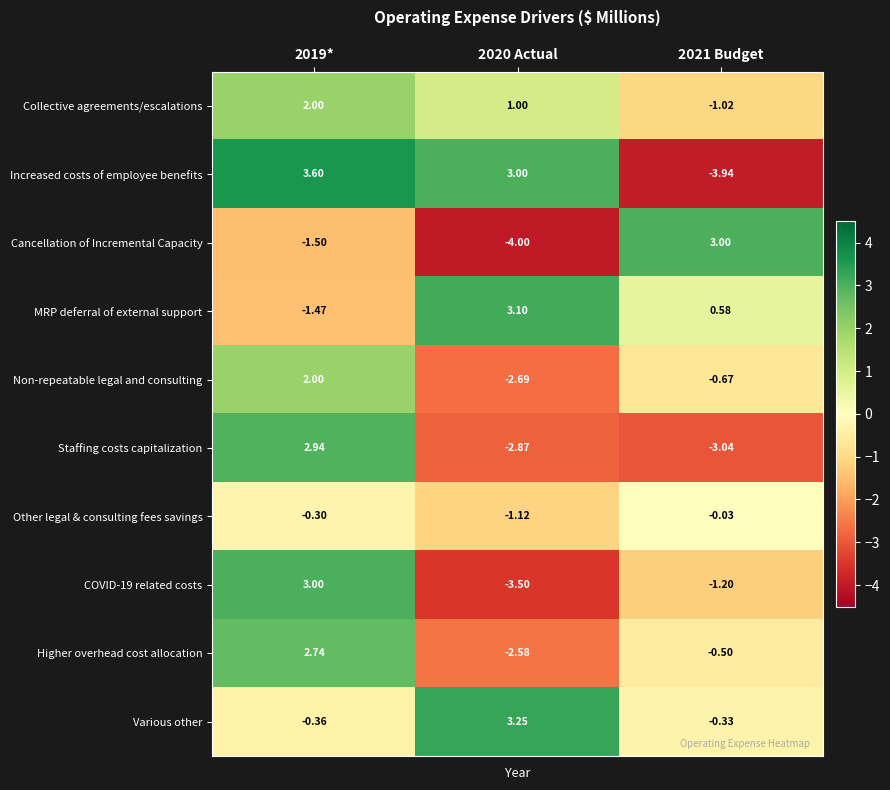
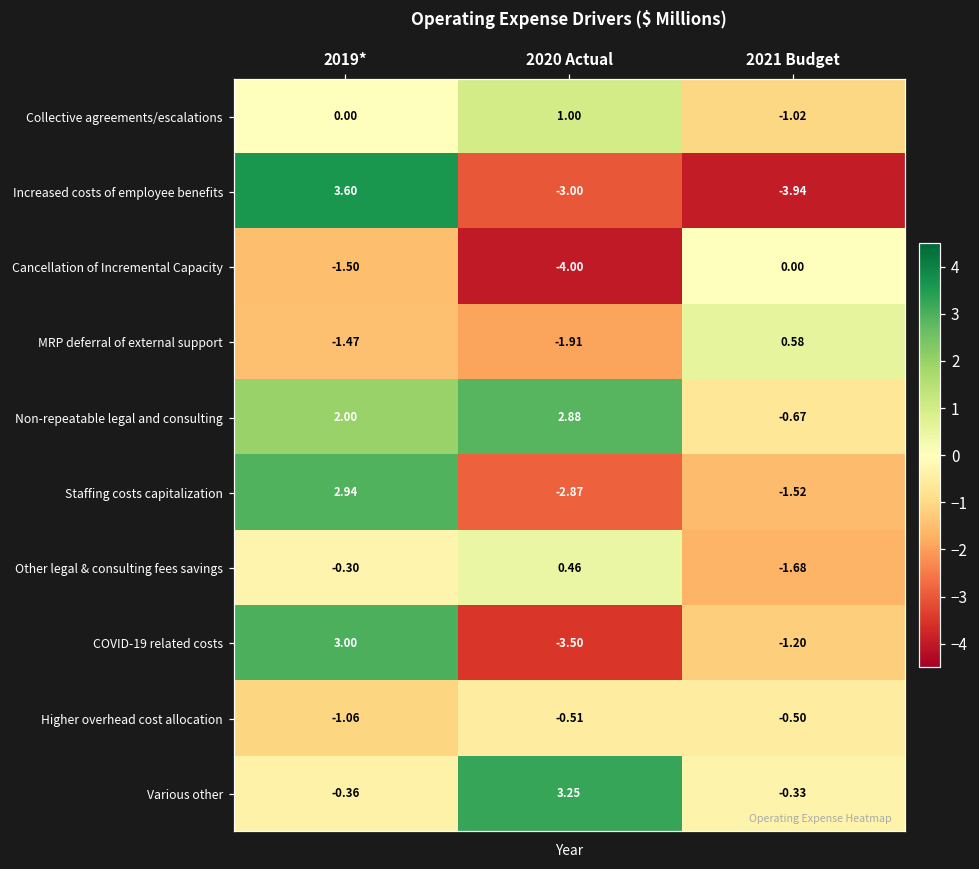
Collective agreements/escalations, 2019*: 2.00 -> 0.00
Increased costs of employee benefits, 2020 Actual: 3.00 -> -3.00
Cancellation of Incremental Capacity, 2021 Budget: 3.00 -> 0.00
MRP deferral of external support, 2020 Actual: 3.10 -> -1.91
Non-repeatable legal and consulting, 2020 Actual: -2.69 -> 2.88
Staffing costs capitalization, 2021 Budget: -3.04 -> -1.52
Other legal & consulting fees savings, 2020 Actual: -1.12 -> 0.46
Other legal & consulting fees savings, 2021 Budget: -0.03 -> -1.68
Higher overhead cost allocation, 2019*: 2.74 -> -1.06
Higher overhead cost allocation, 2020 Actual: -2.58 -> -0.51
